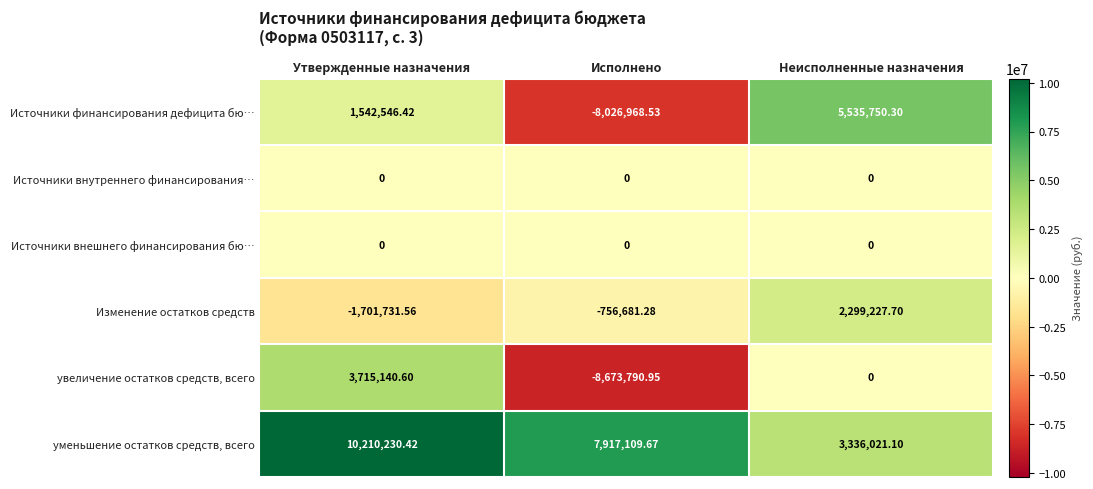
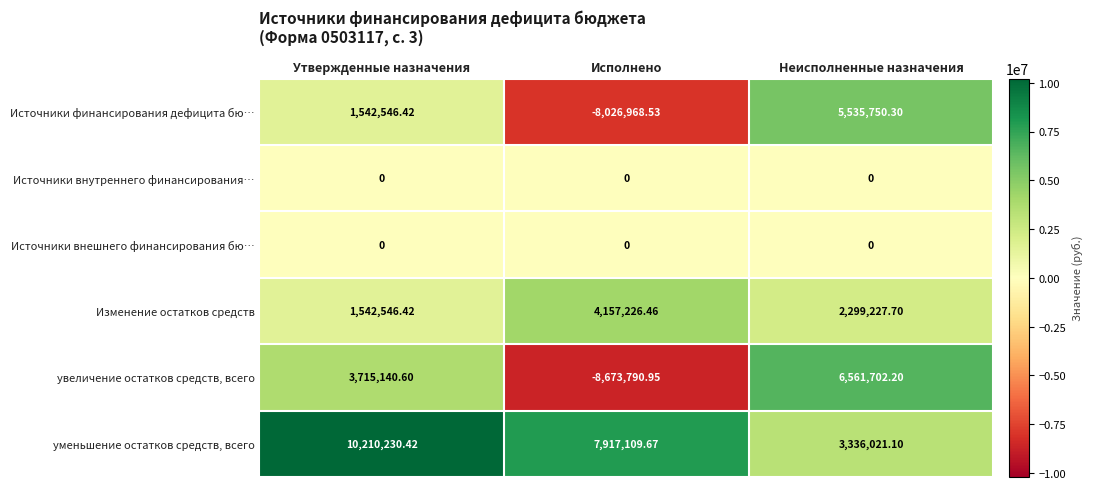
Изменение остатков средств, Утвержденные назначения: -1,701,731.56 -> 1,542,546.42
Изменение остатков средств, Исполнено: -756,681.28 -> 4,157,226.46
увеличение остатков средств, всего, Неисполненные назначения: 0 -> 6,561,702.20
